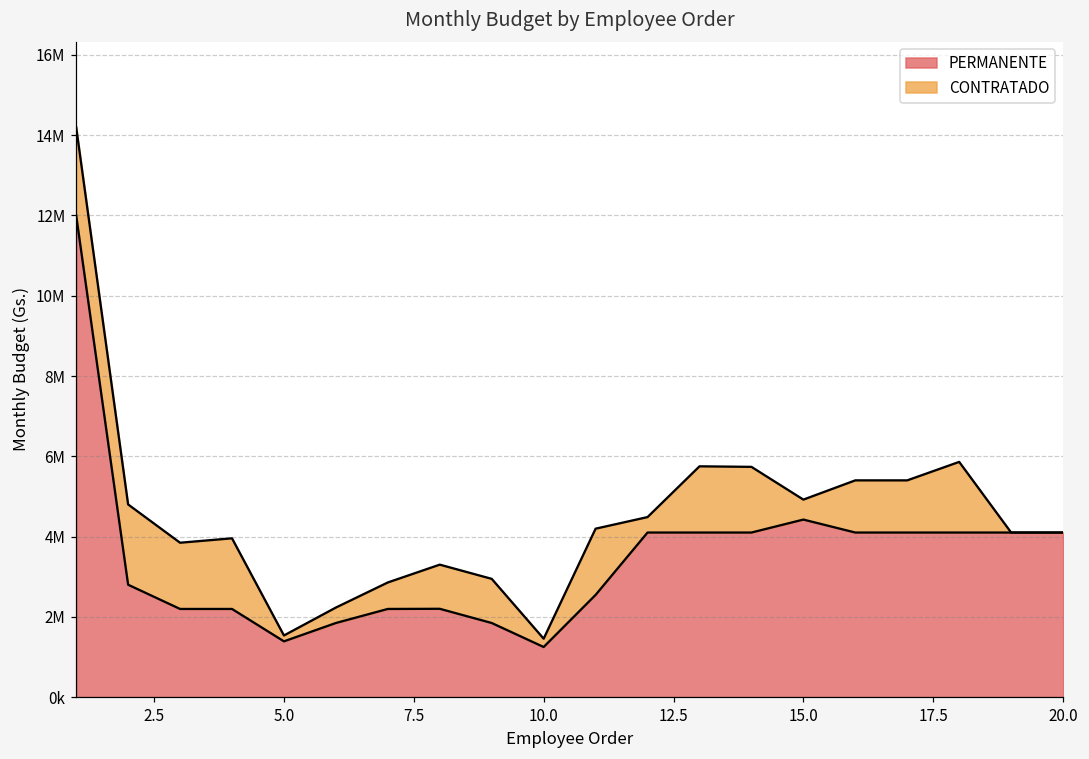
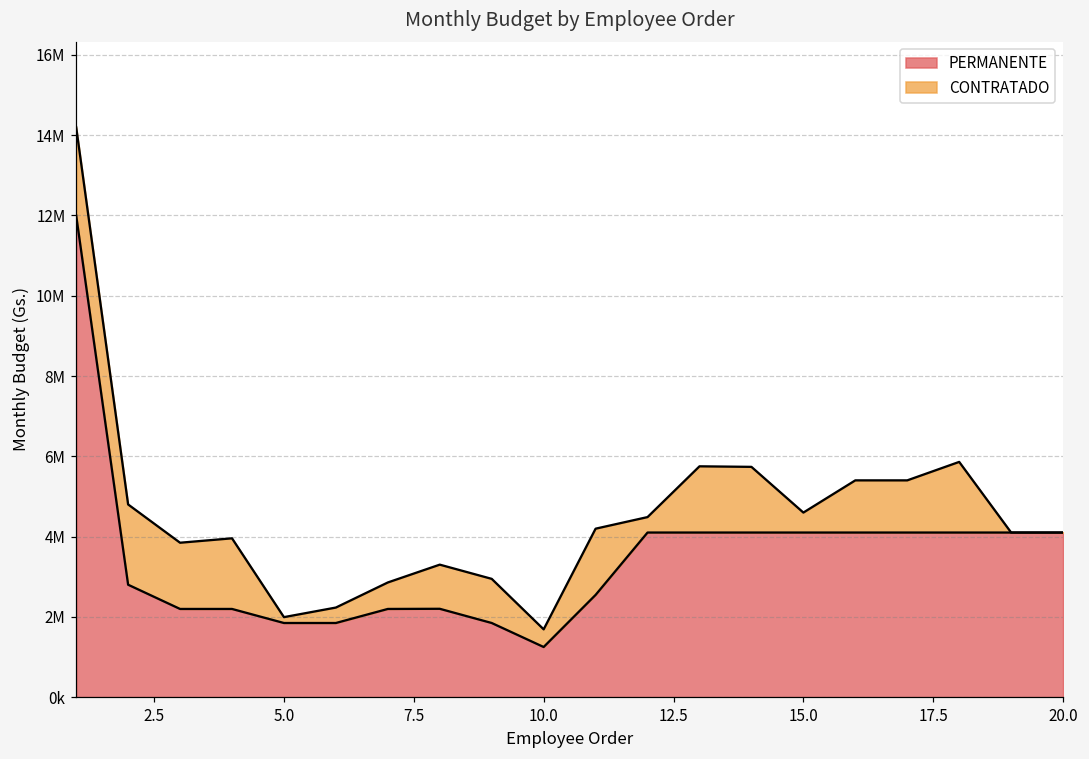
PERMANENTE, 5.0: 1400000 -> 1800000
CONTRATADO, 10.0: 200000 -> 400000
PERMANENTE, 15.0: 4400000 -> 4100000
